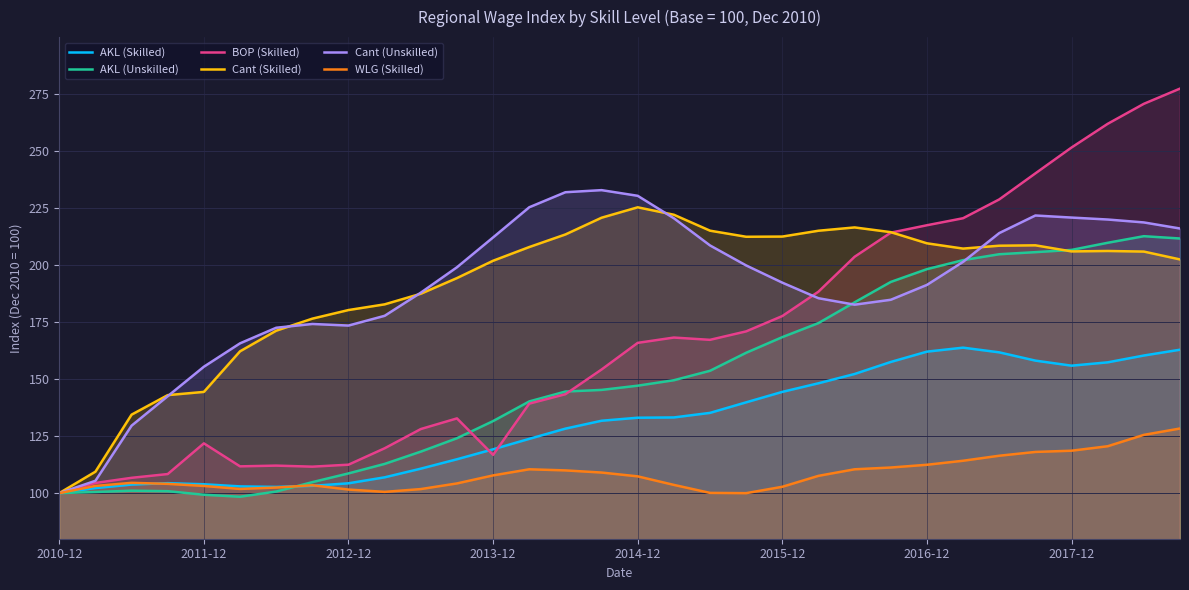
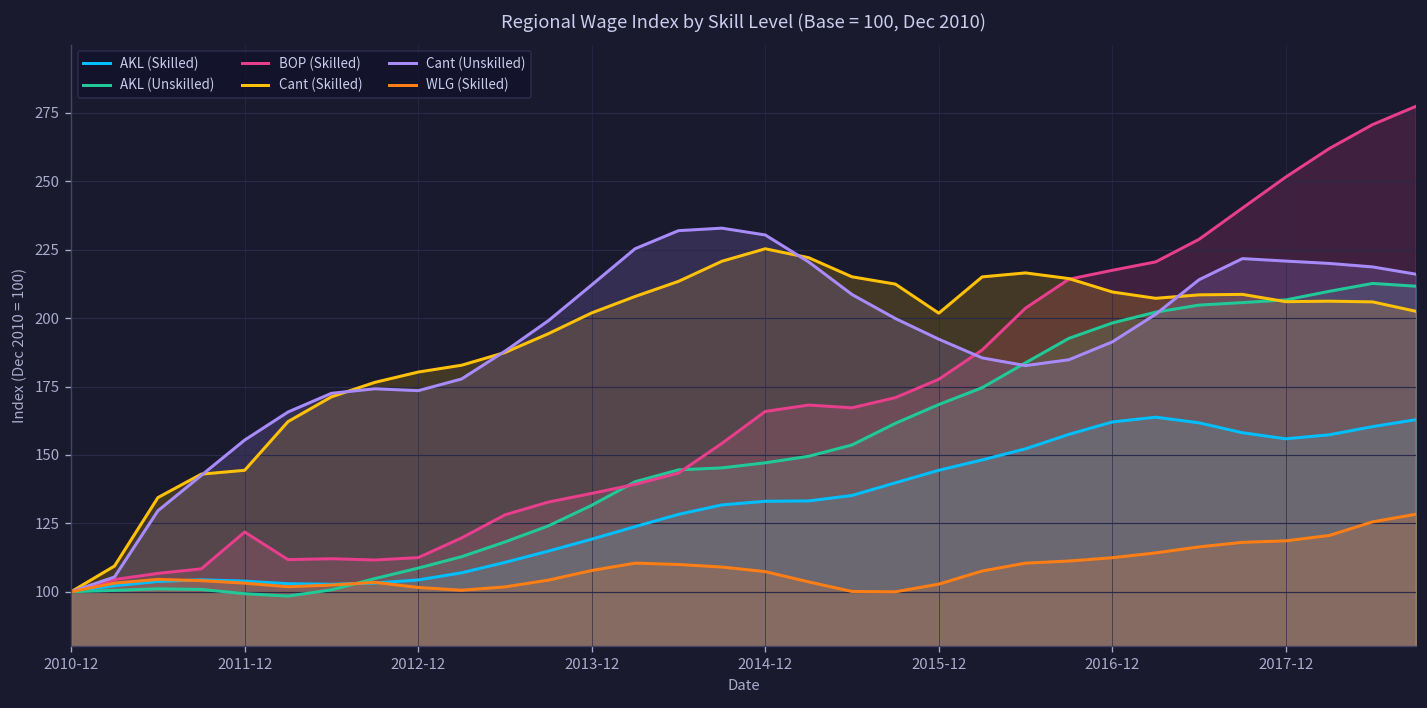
BOP (Skilled), 2013-12: 117 -> 136
Cant (Skilled), 2015-12: 213 -> 202
